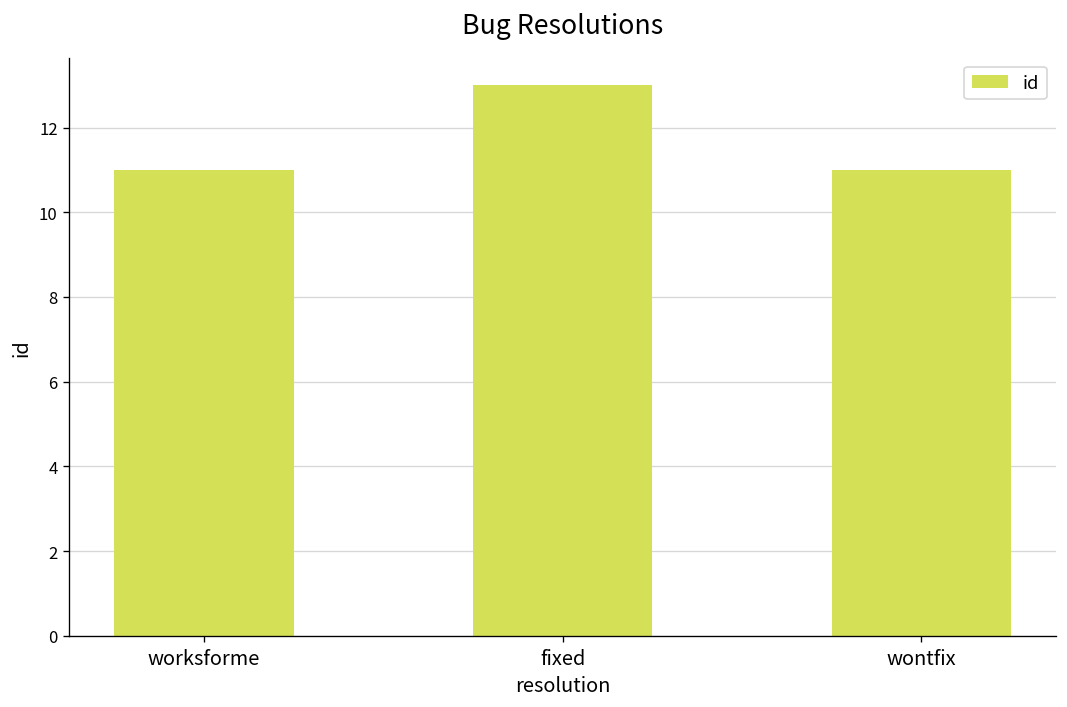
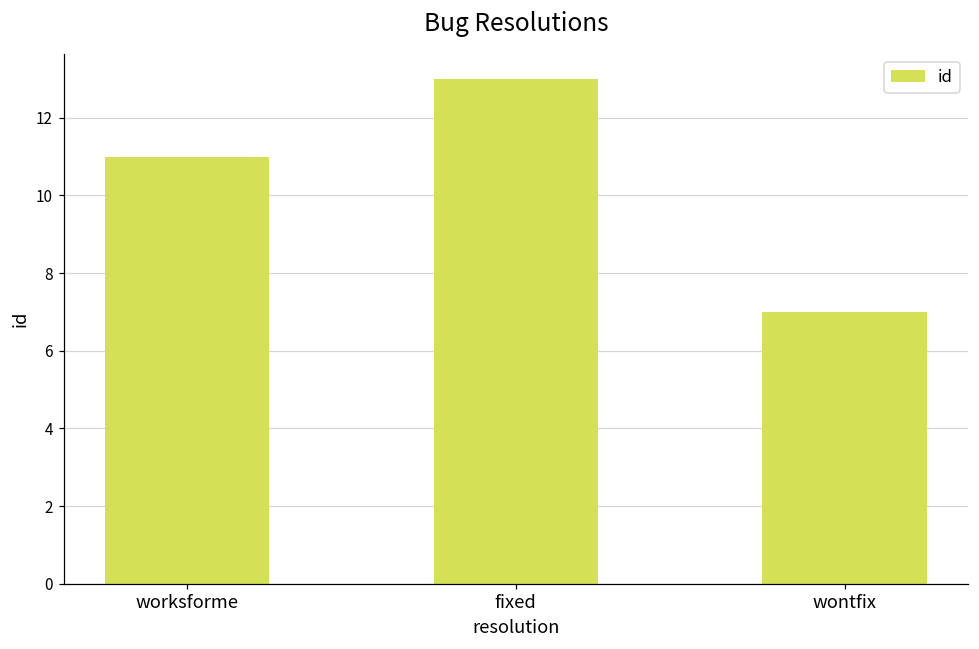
wontfix: 11 -> 7
